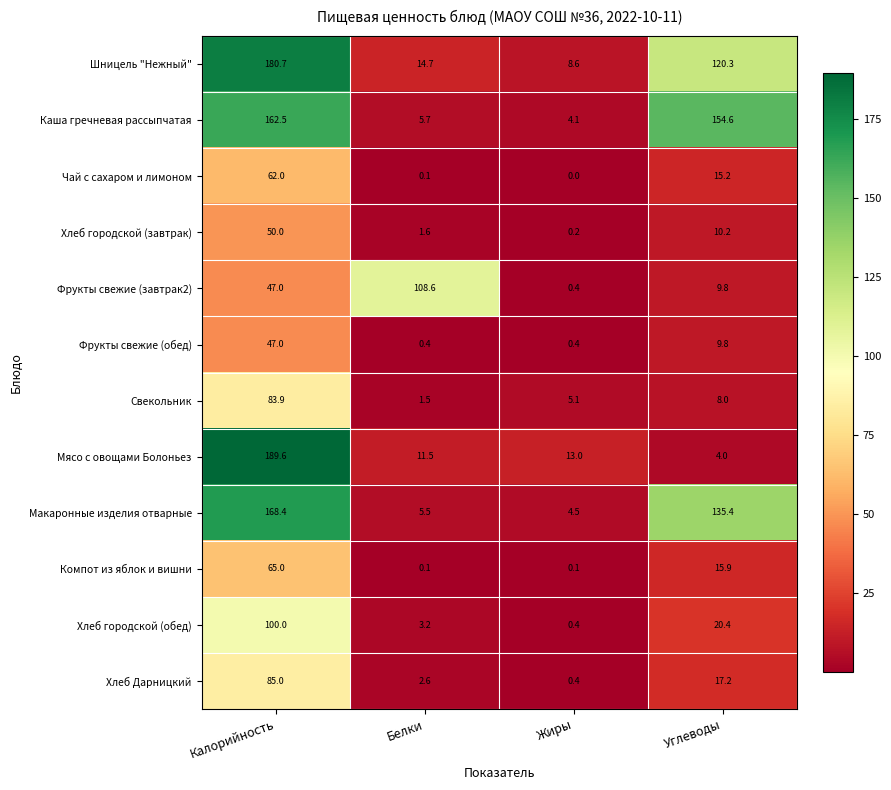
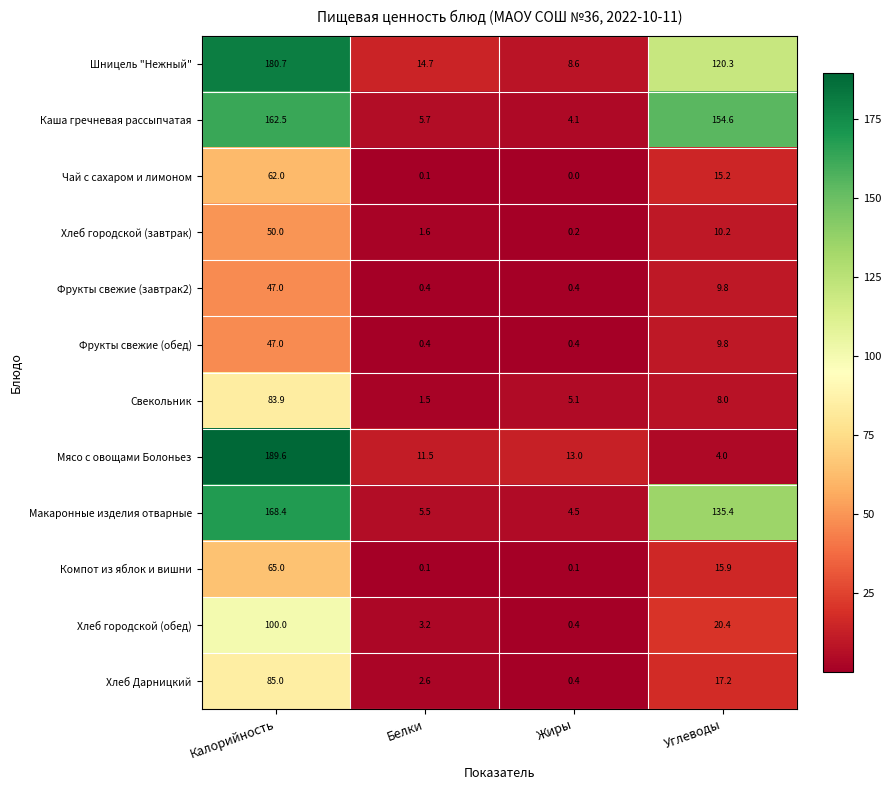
Фрукты свежие (завтрак2), Белки: 108.6 -> 0.4
